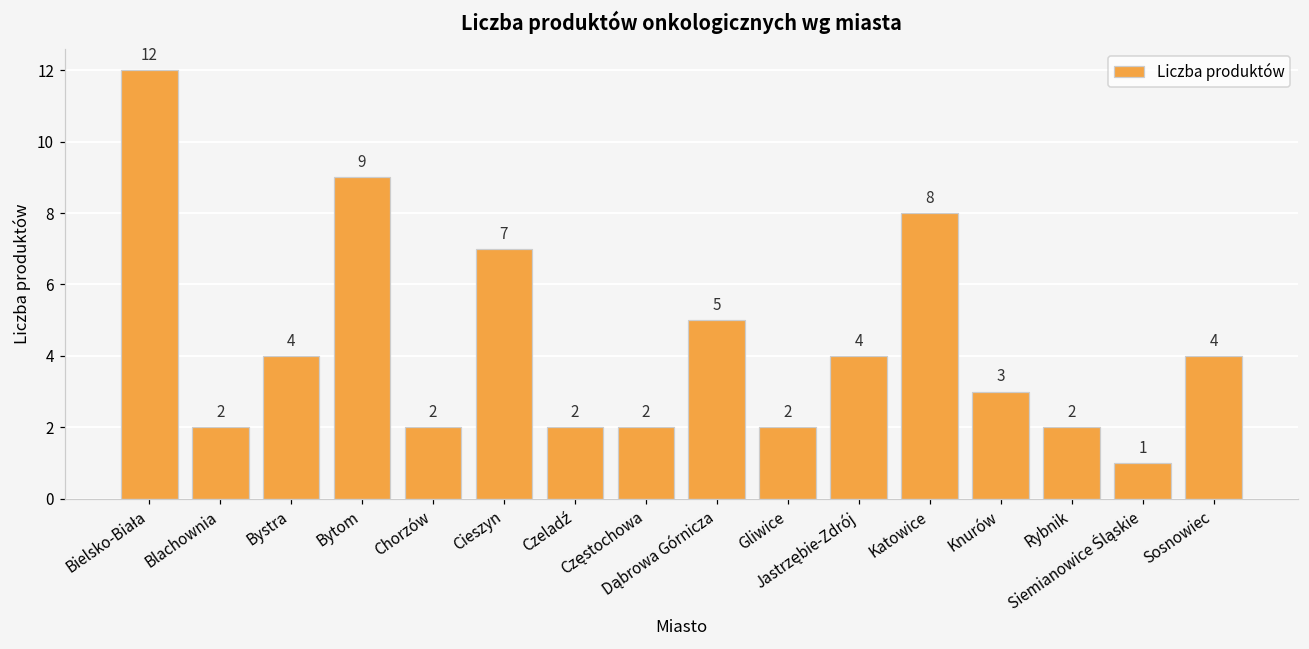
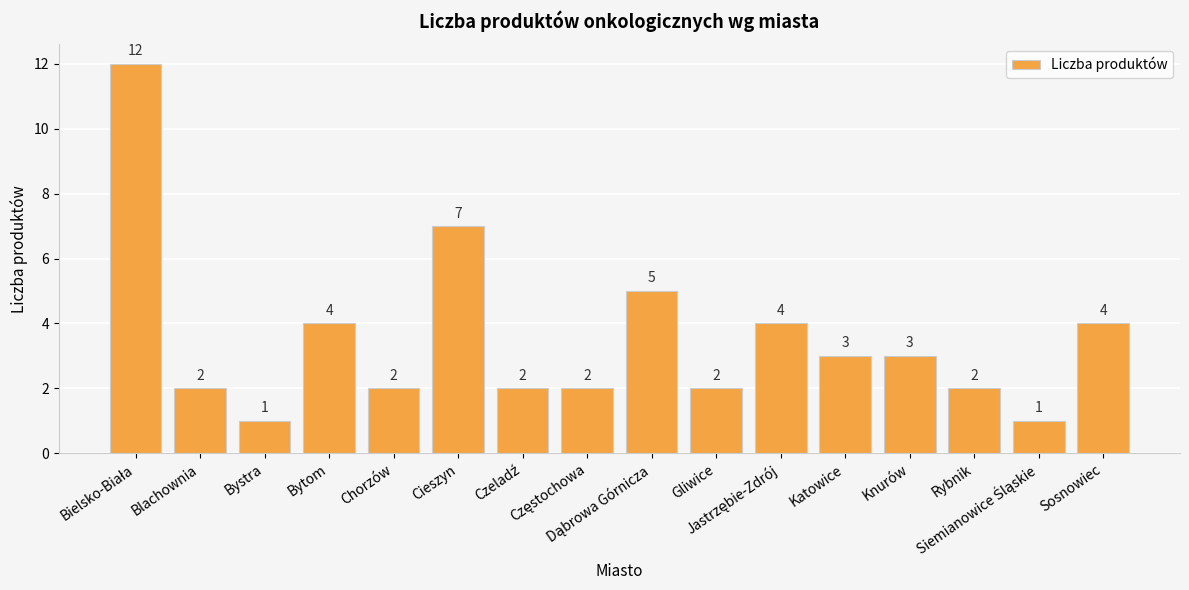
Bystra: 4 -> 1
Bytom: 9 -> 4
Katowice: 8 -> 3
